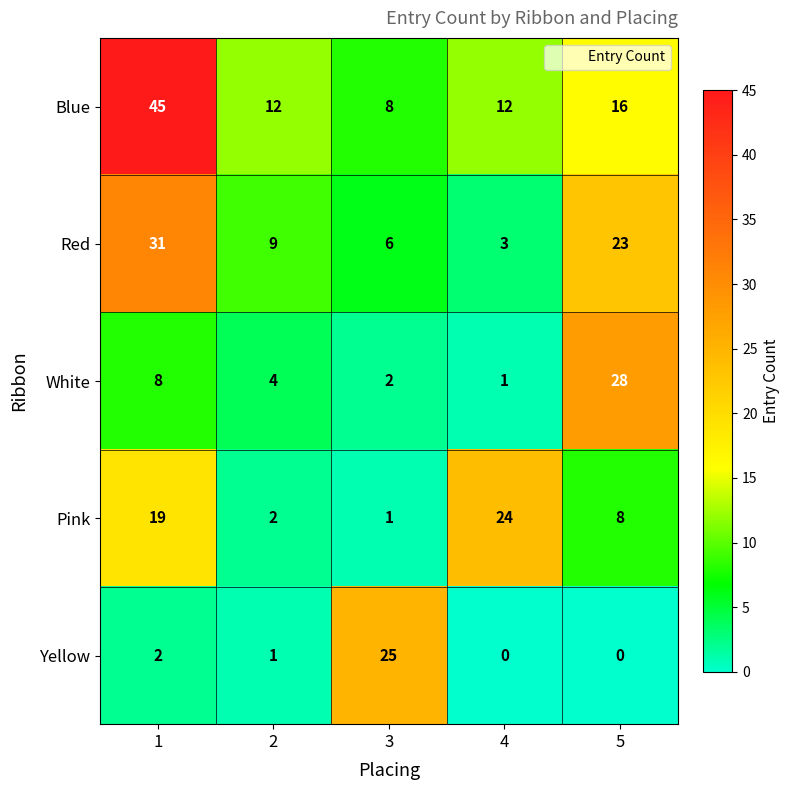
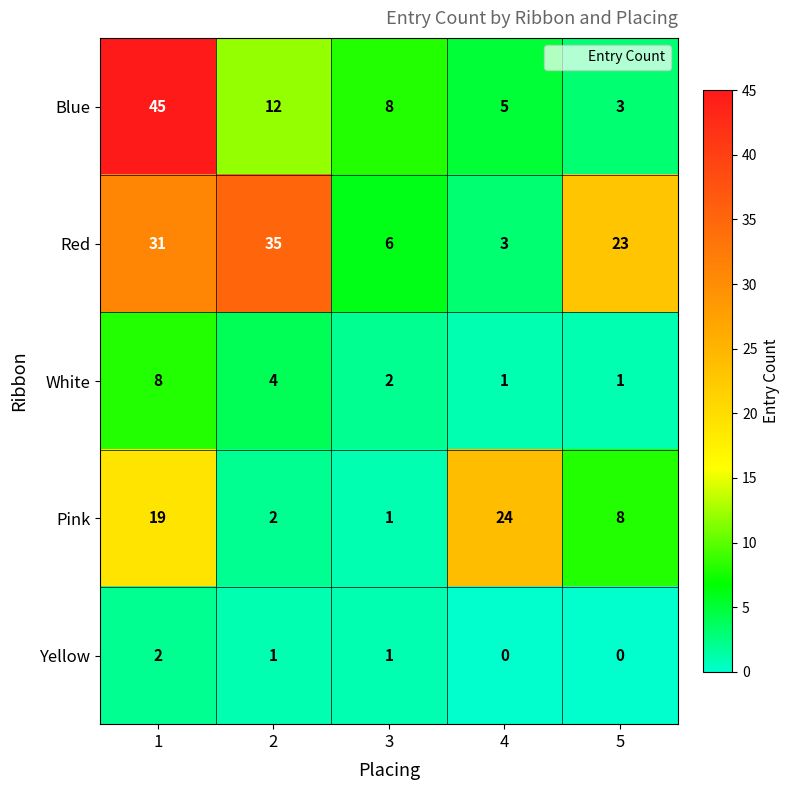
Blue, 4: 12 -> 5
Blue, 5: 16 -> 3
Red, 2: 9 -> 35
White, 5: 28 -> 1
Yellow, 3: 25 -> 1
